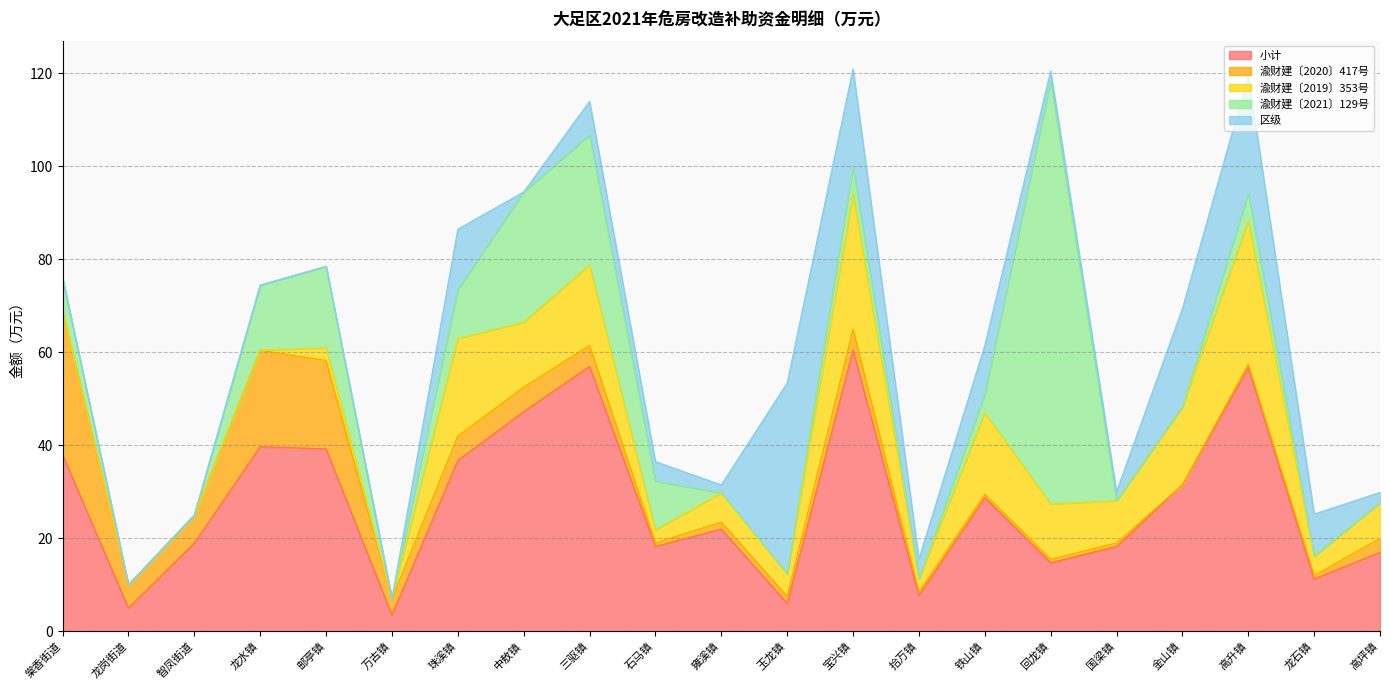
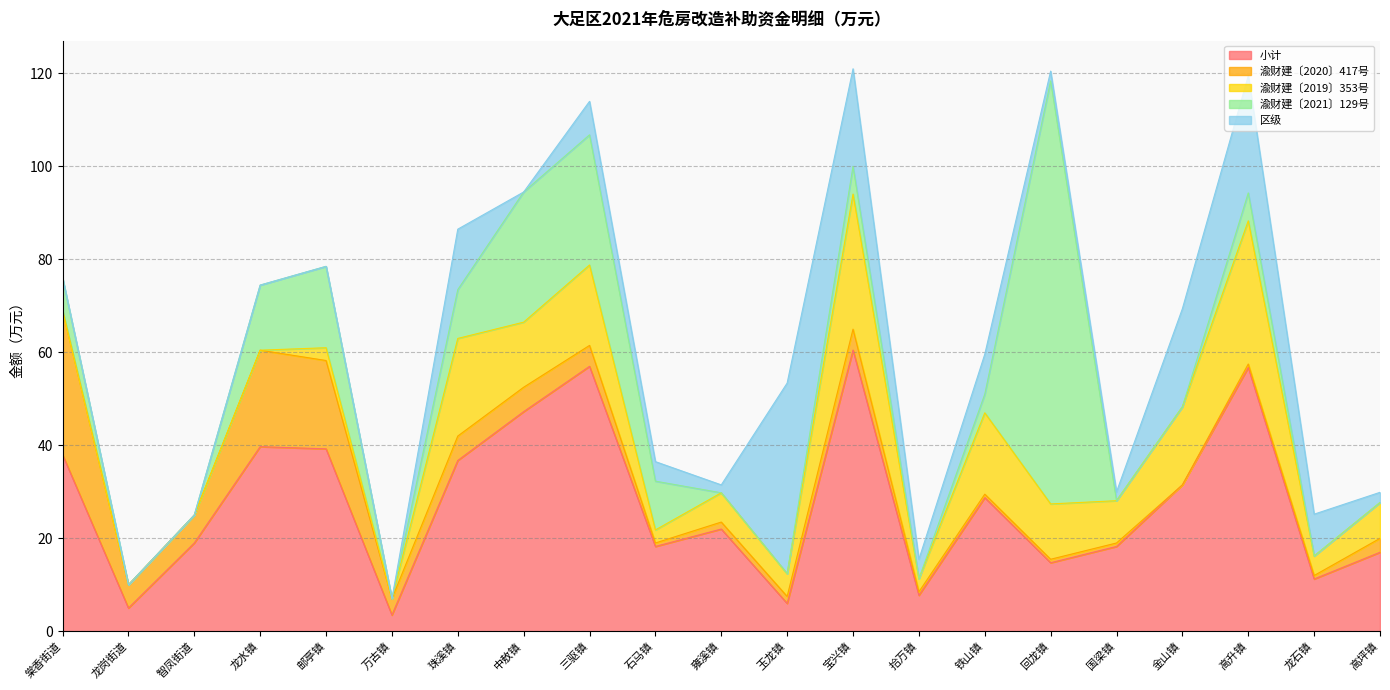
区级, 铁山镇: 11 -> 9
